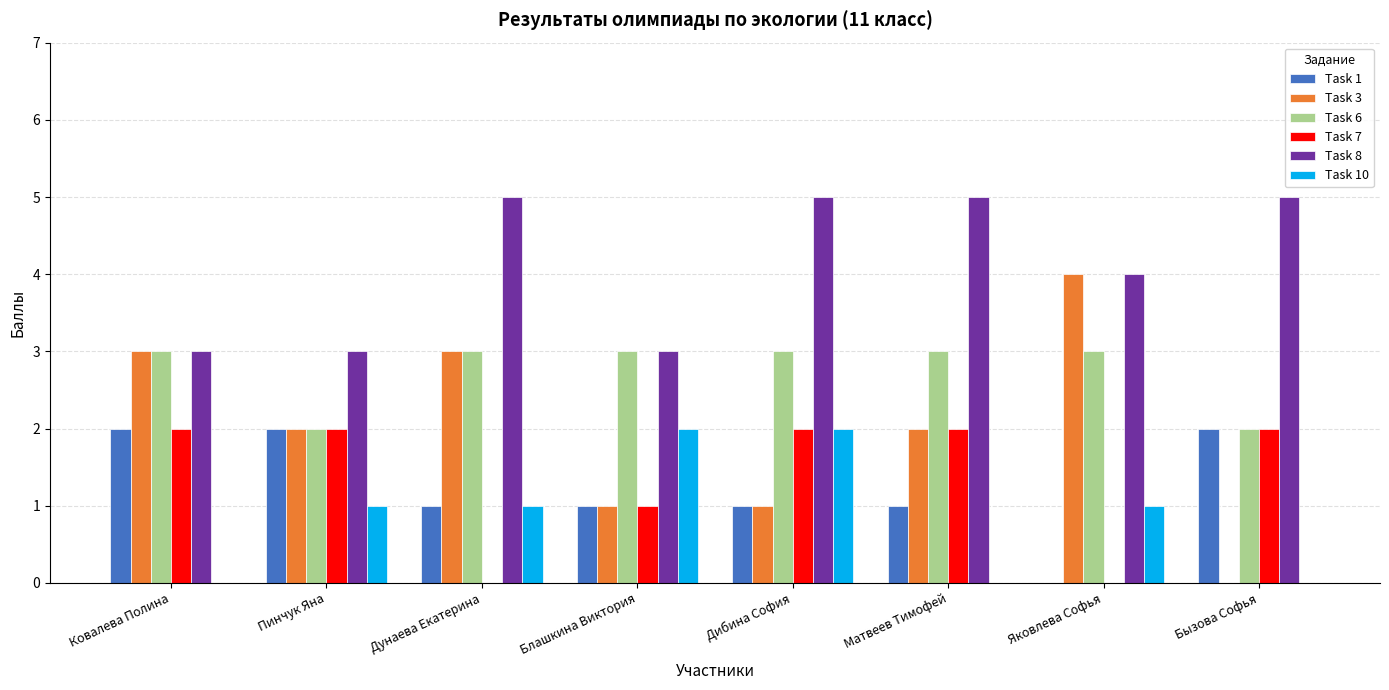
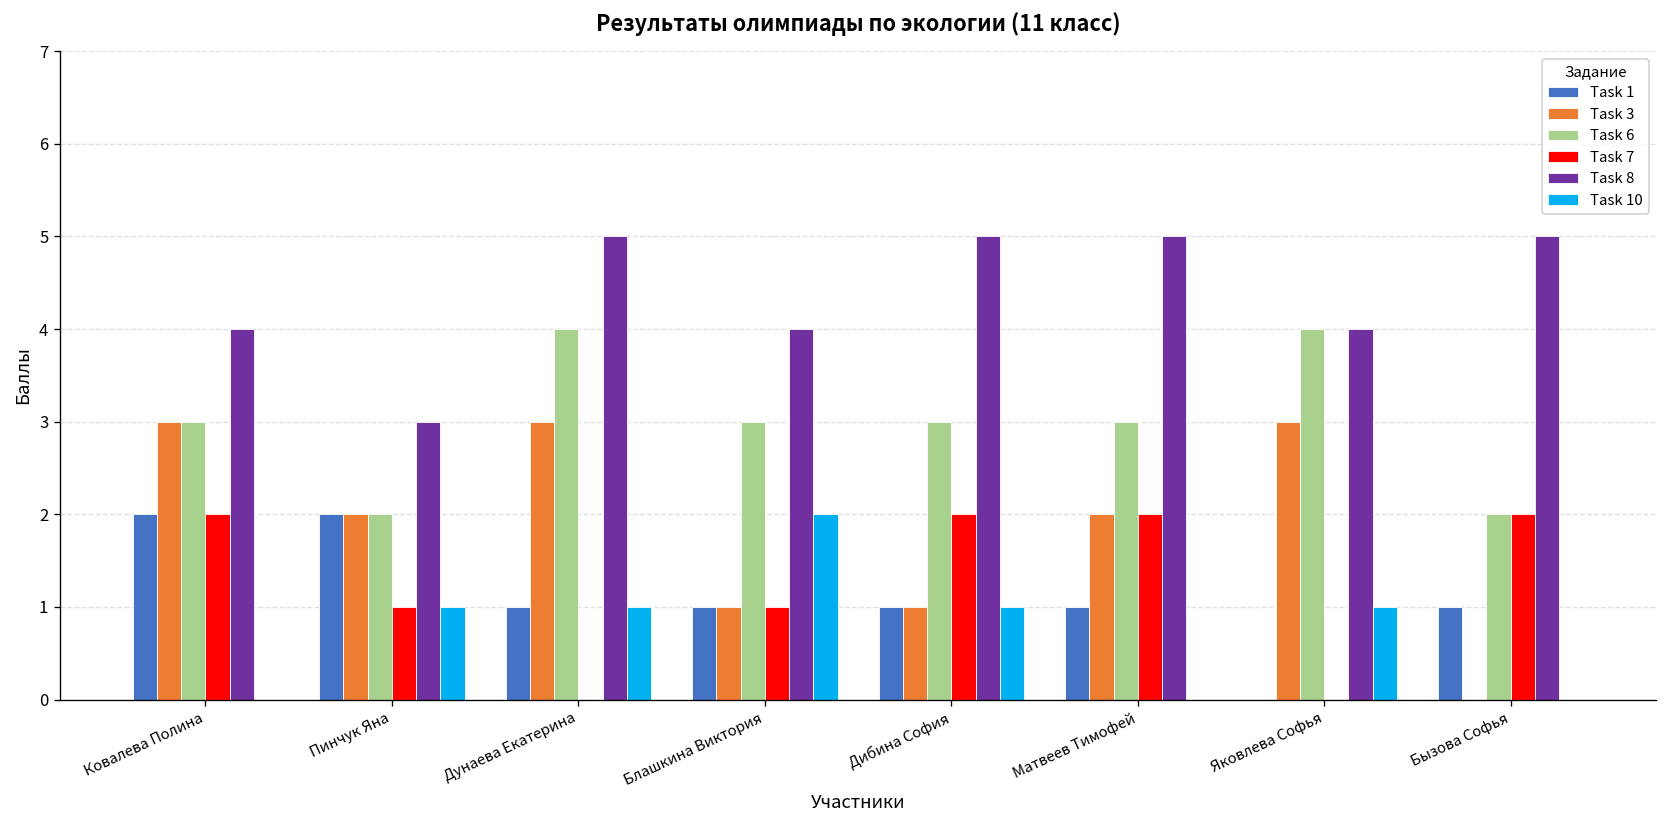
Task 8, Ковалева Полина: 3 -> 4
Task 7, Пинчук Яна: 2 -> 1
Task 6, Дунаева Екатерина: 3 -> 4
Task 8, Блашкина Виктория: 3 -> 4
Task 10, Дибина София: 2 -> 1
Task 3, Яковлева Софья: 4 -> 3
Task 6, Яковлева Софья: 3 -> 4
Task 1, Бызова Софья: 2 -> 1
